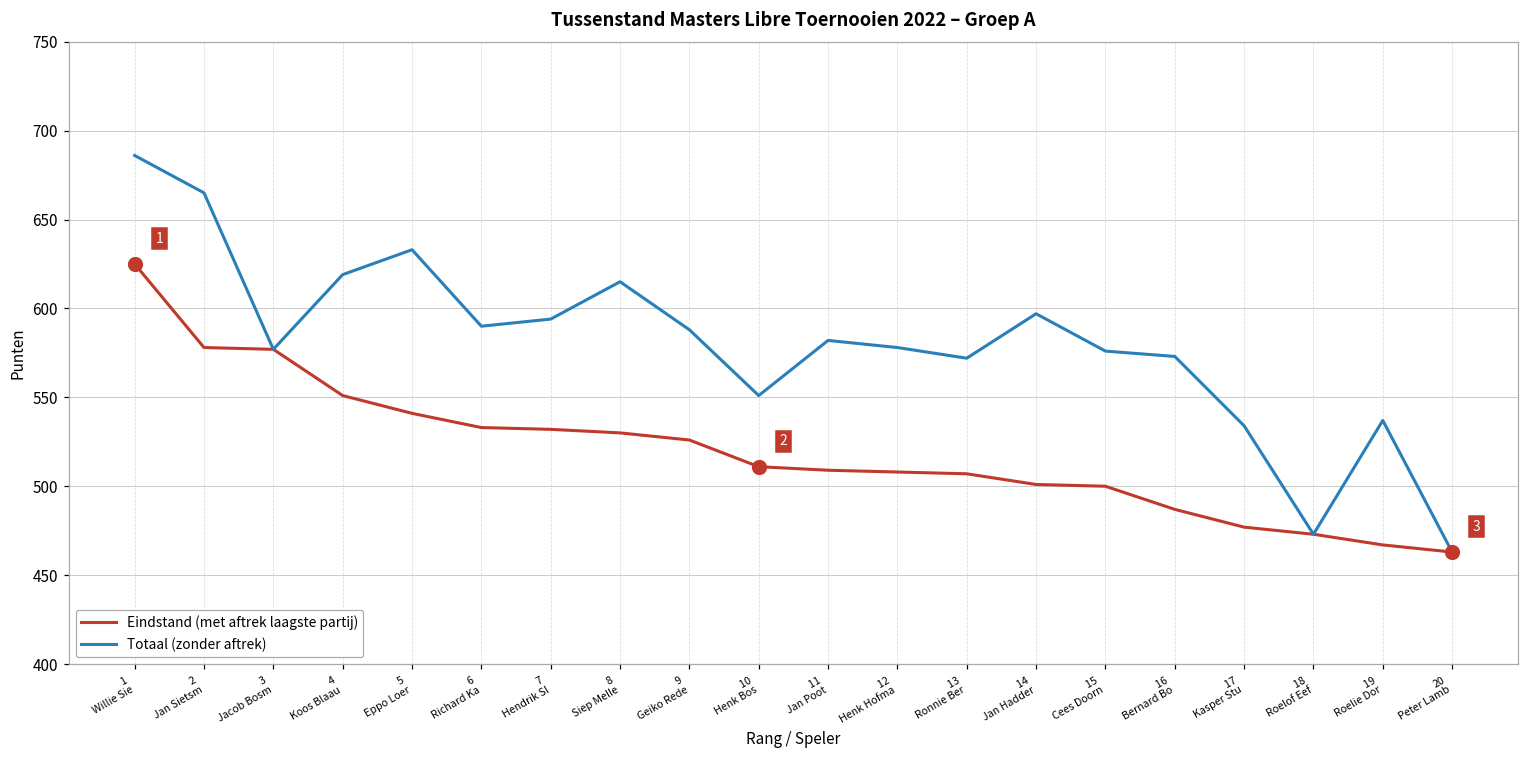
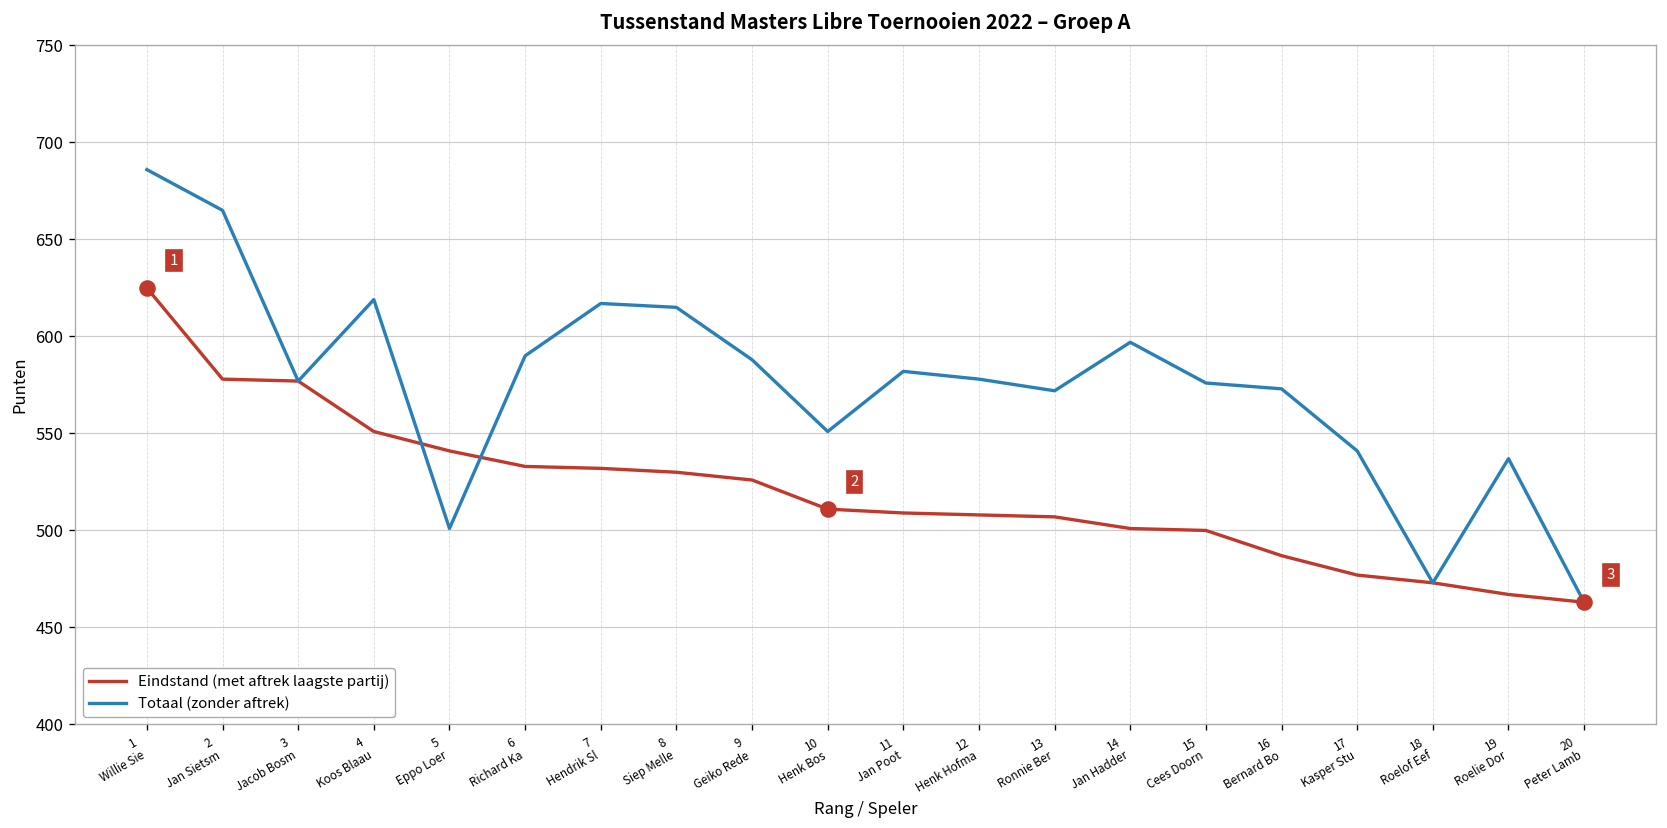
Totaal (zonder aftrek), 5 Eppo Loer: 633 -> 501
Totaal (zonder aftrek), 7 Hendrik Sl: 594 -> 617
Totaal (zonder aftrek), 17 Kasper Stu: 534 -> 541
